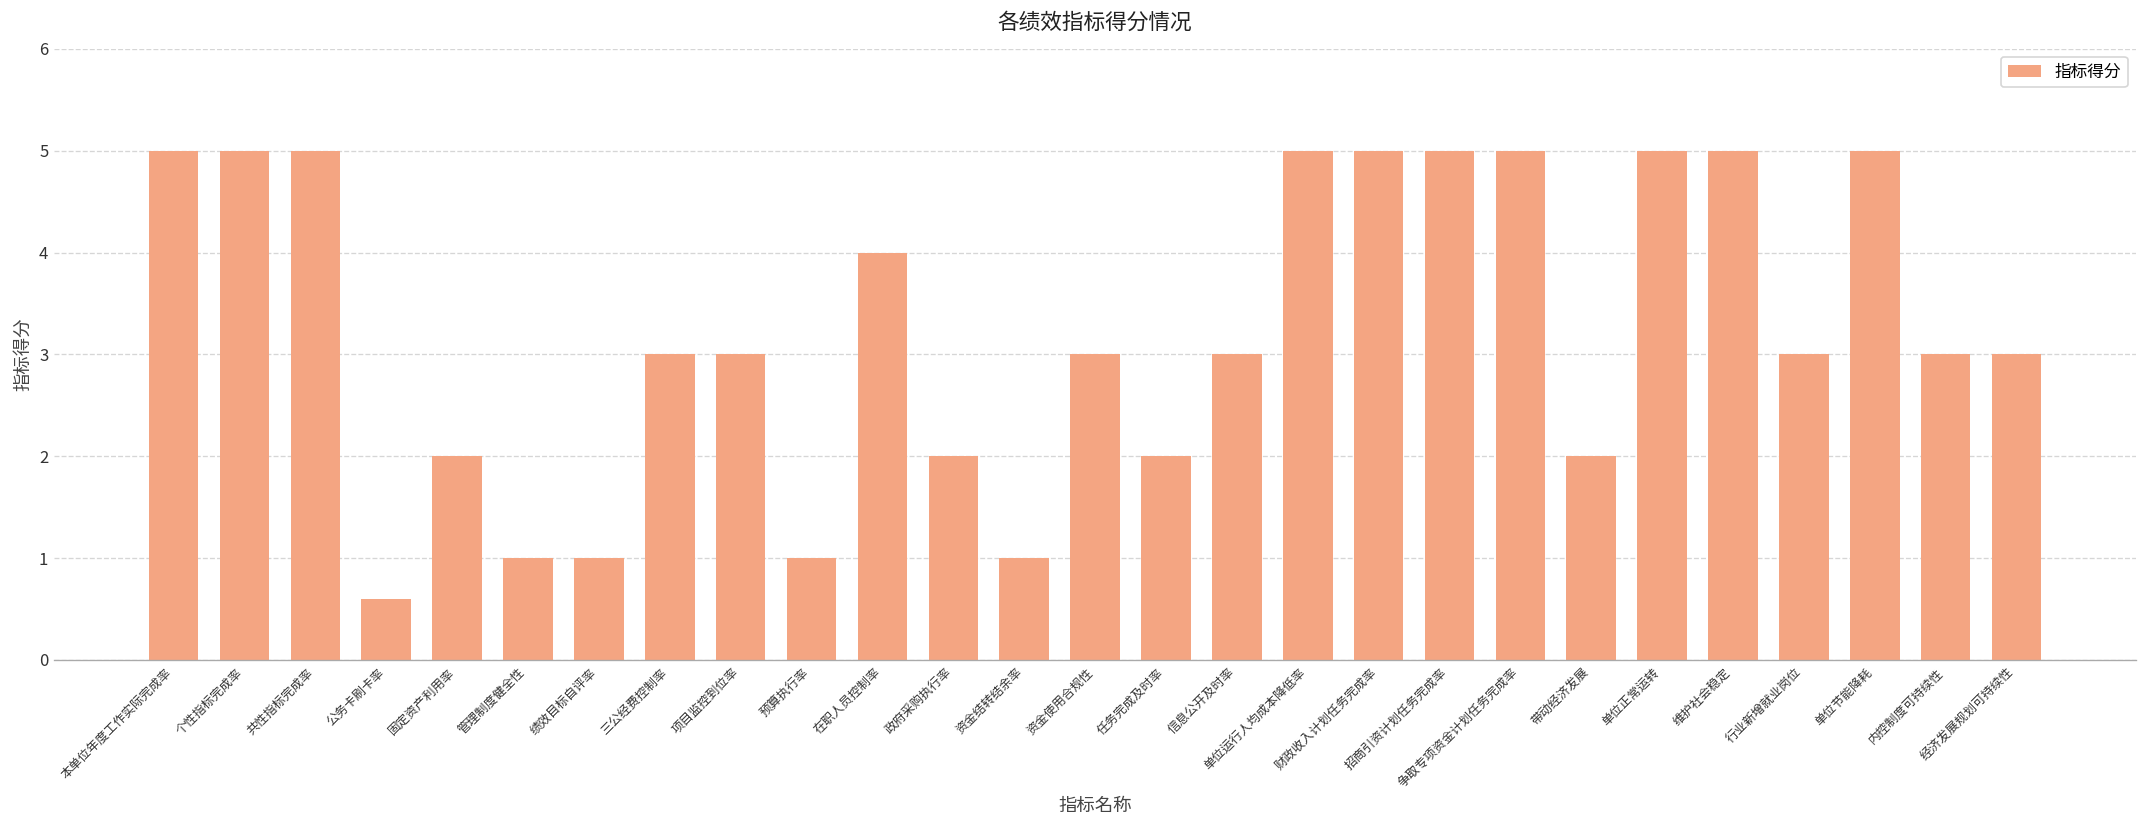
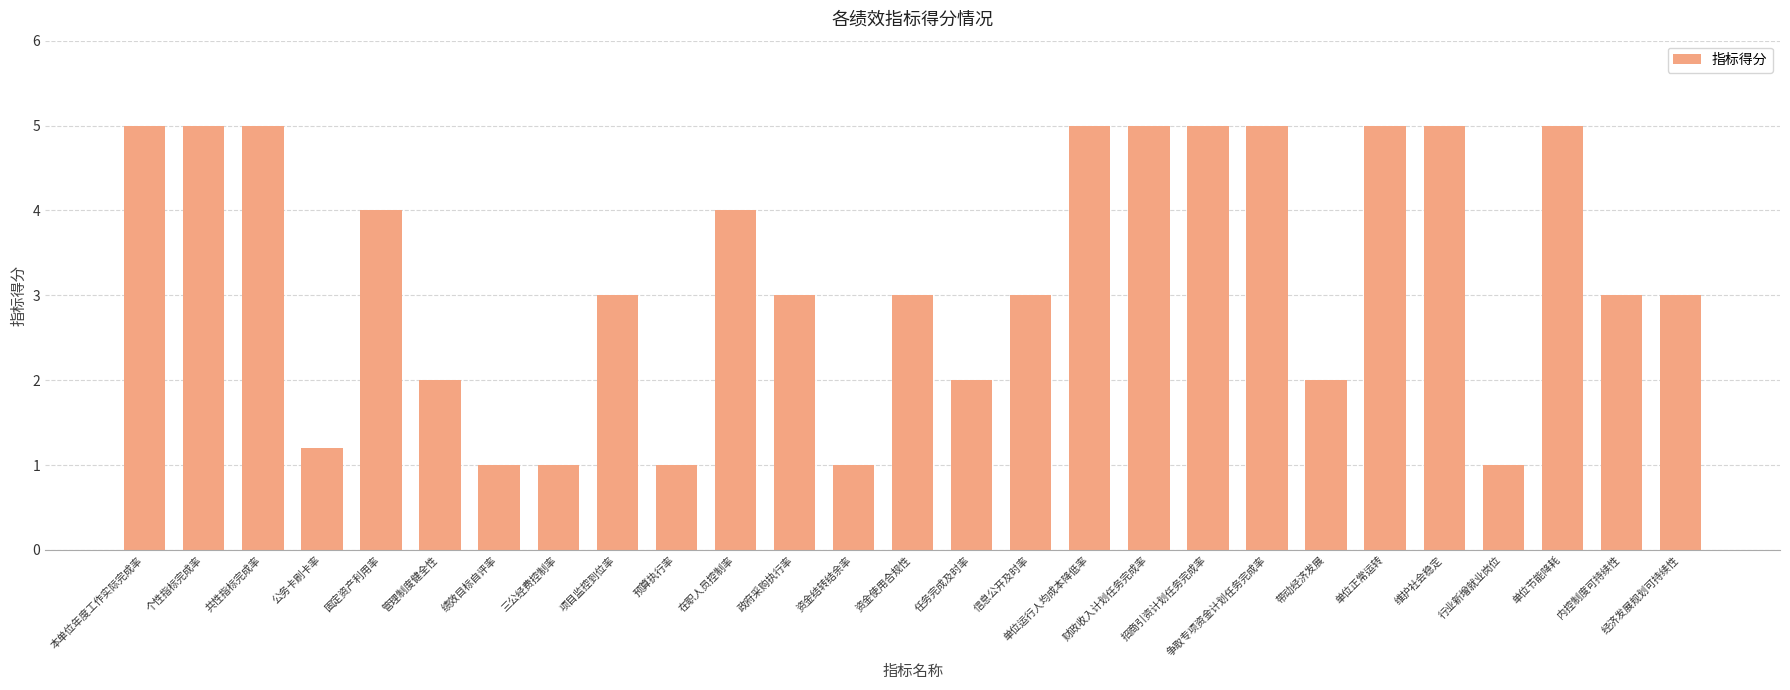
公务卡刷卡率: 0.6 -> 1.2
固定资产利用率: 2 -> 4
管理制度健全性: 1 -> 2
三公经费控制率: 3 -> 1
政府采购执行率: 2 -> 3
行业新增就业岗位: 3 -> 1
